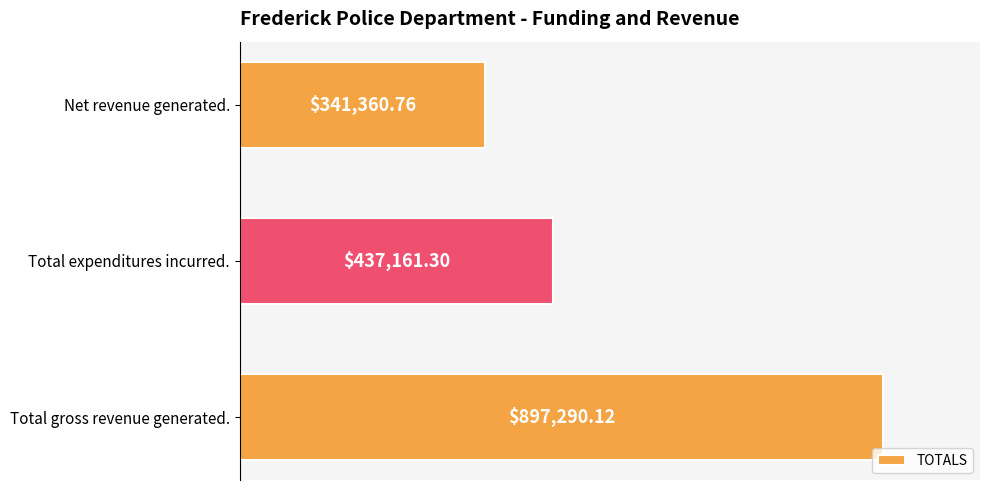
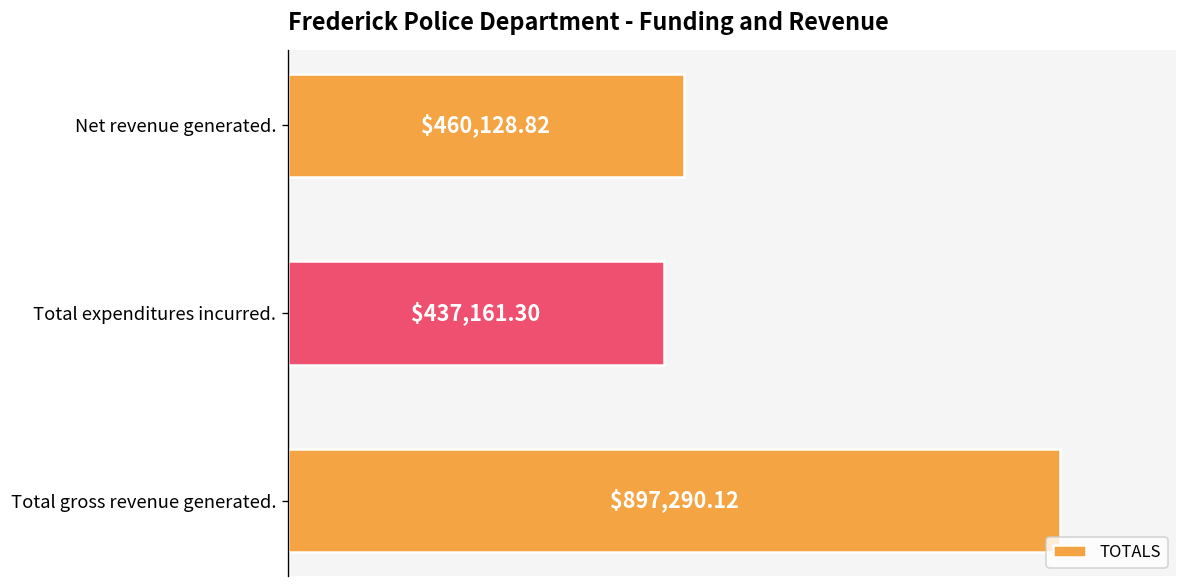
Net revenue generated.: $341,360.76 -> $460,128.82
